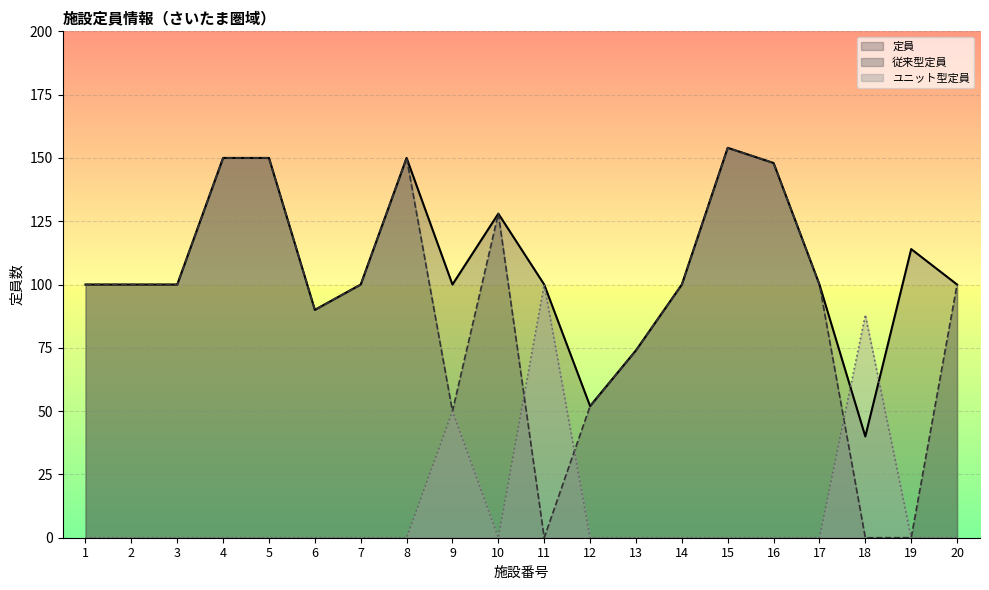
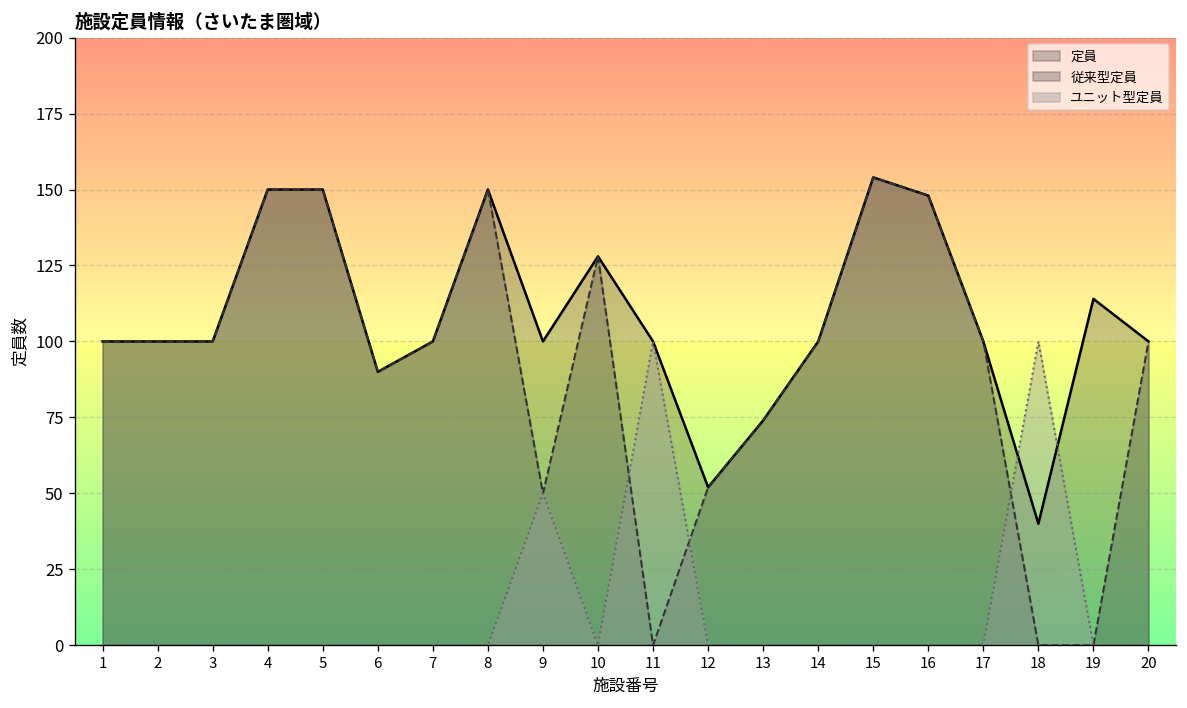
ユニット型定員, 18: 88 -> 100
